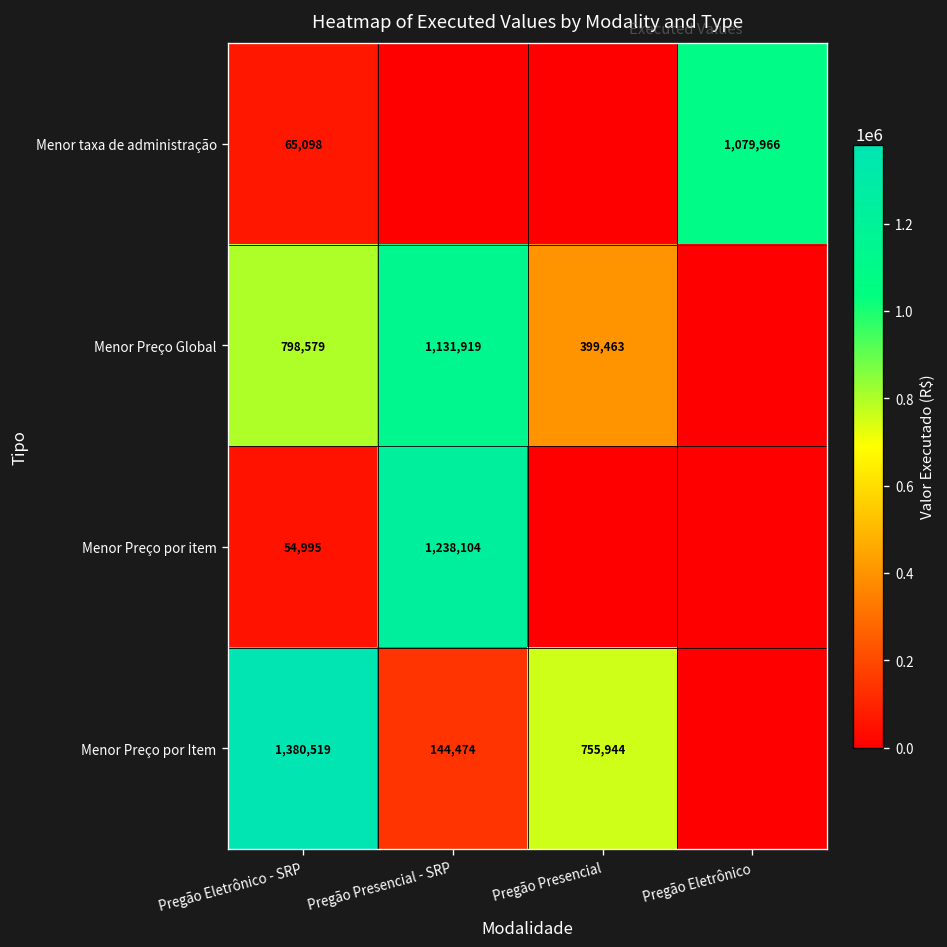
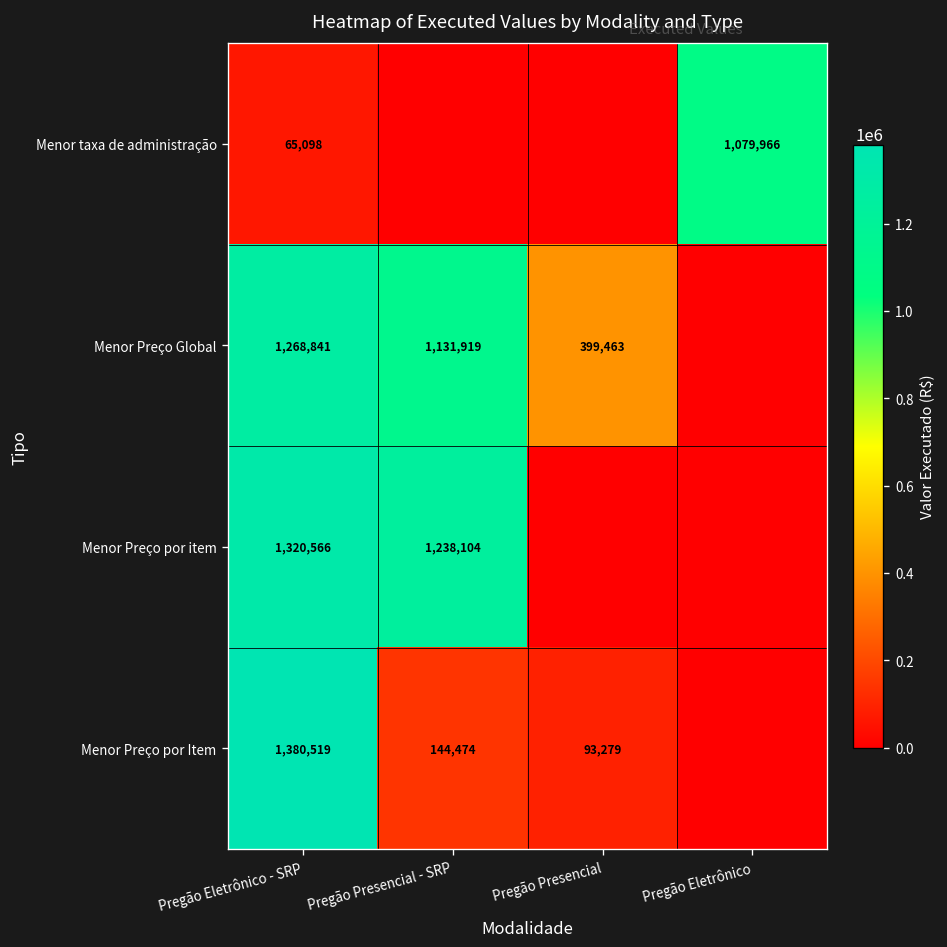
Menor Preço Global, Pregão Eletrônico - SRP: 798,579 -> 1,268,841
Menor Preço por item, Pregão Eletrônico - SRP: 54,995 -> 1,320,566
Menor Preço por Item, Pregão Presencial: 755,944 -> 93,279
